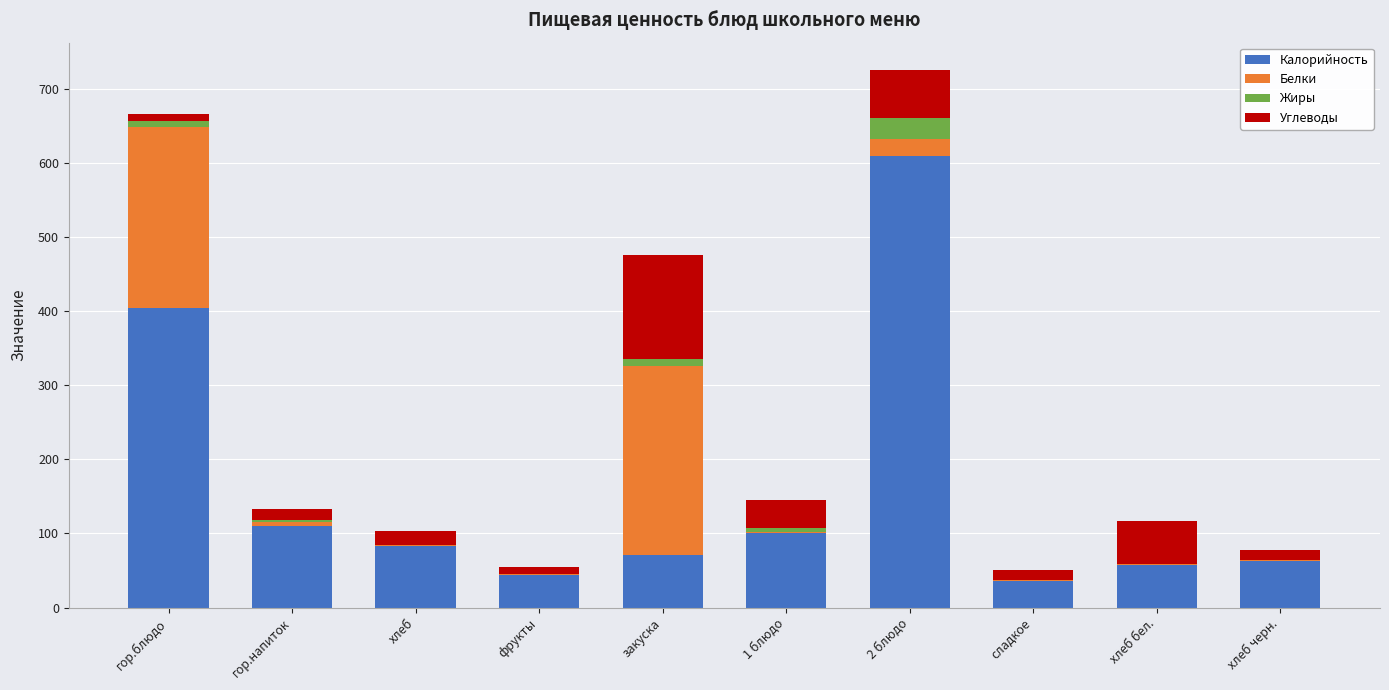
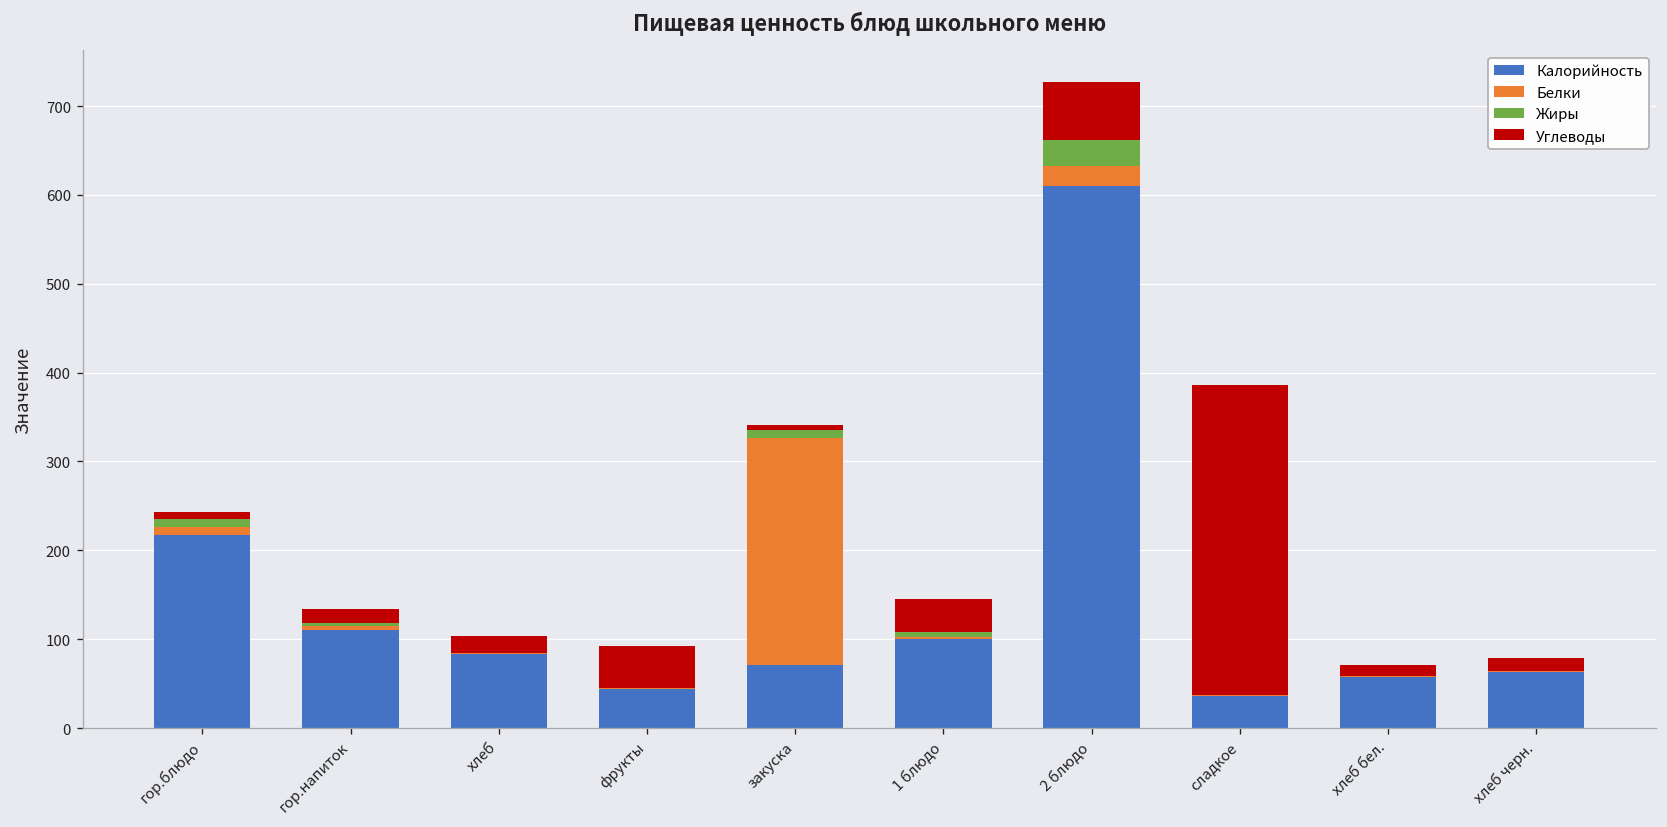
Калорийность, гор.блюдо: 400 -> 220
Белки, гор.блюдо: 240 -> 10
Углеводы, фрукты: 10 -> 50
Углеводы, закуска: 140 -> 10
Углеводы, сладкое: 10 -> 350
Углеводы, хлеб бел.: 60 -> 10
